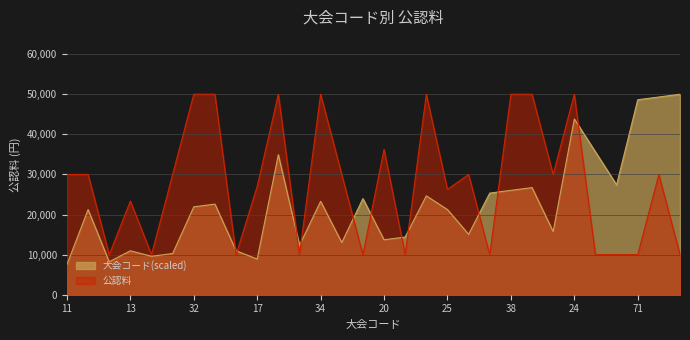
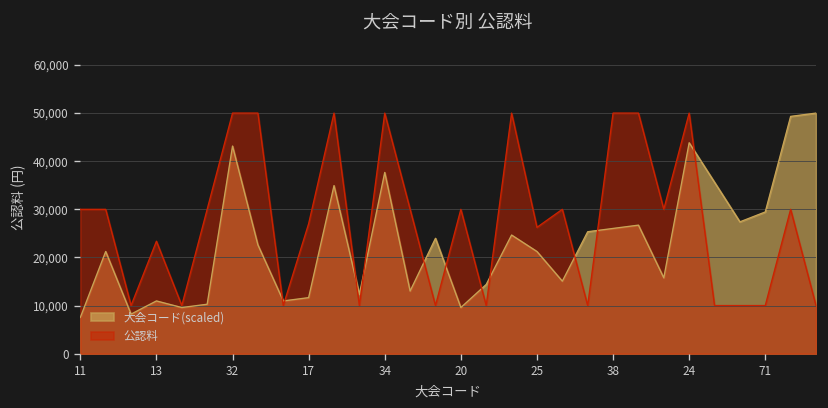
大会コード(scaled), 32: 22,000 -> 43,000
大会コード(scaled), 17: 9,000 -> 12,000
大会コード(scaled), 34: 23,000 -> 38,000
大会コード(scaled), 20: 14,000 -> 10,000
公認料, 20: 36,000 -> 30,000
大会コード(scaled), 71: 49,000 -> 29,000
